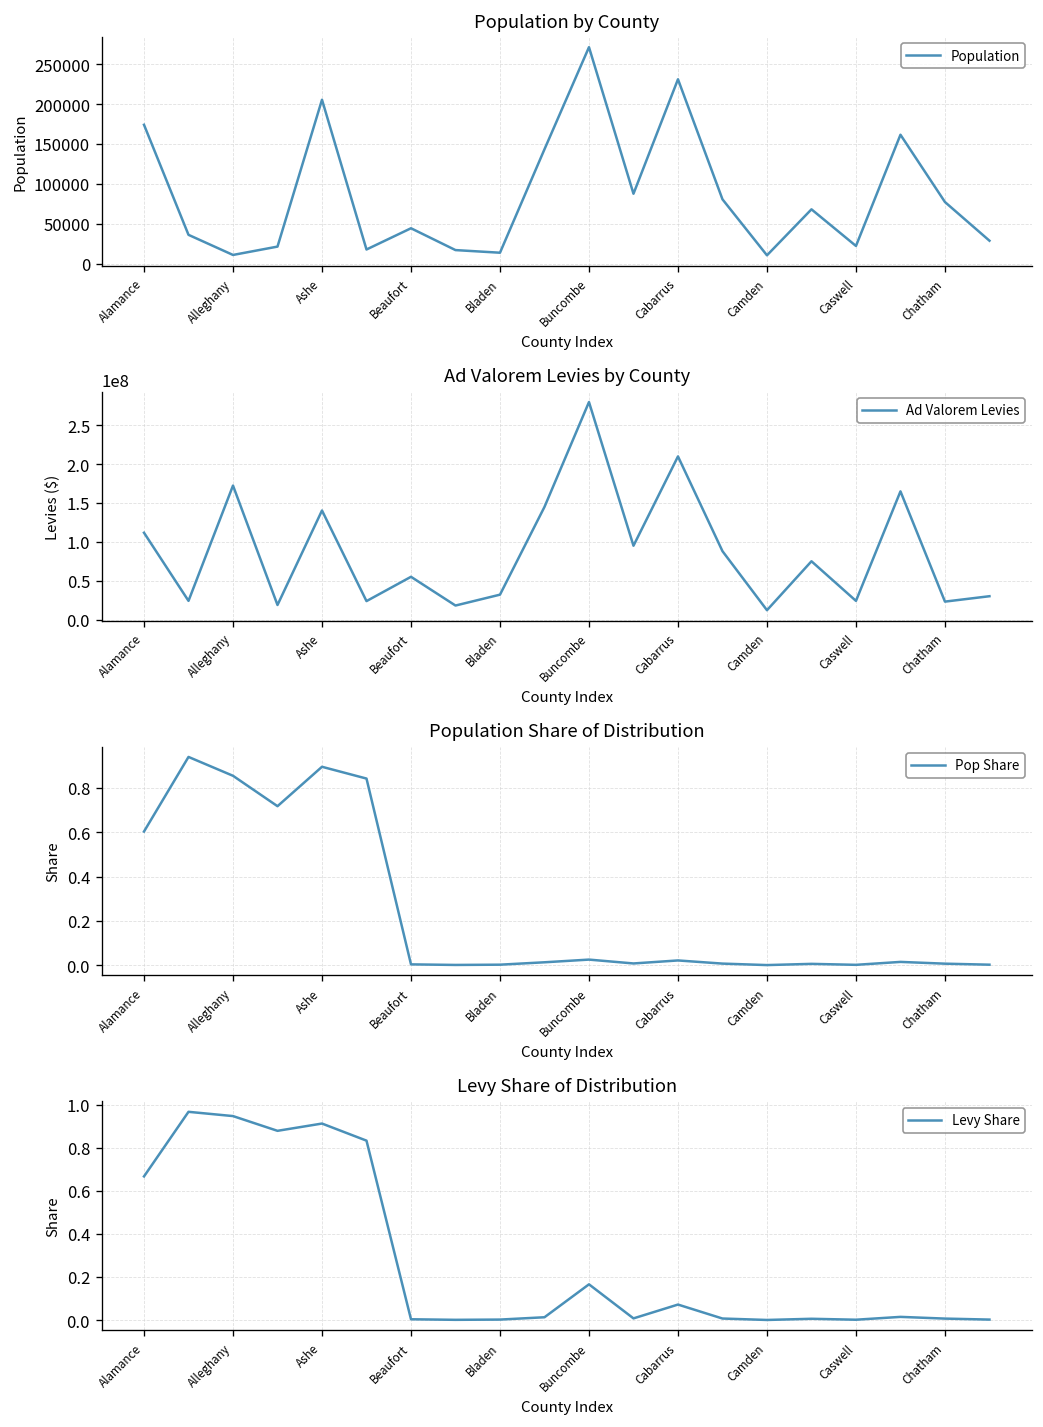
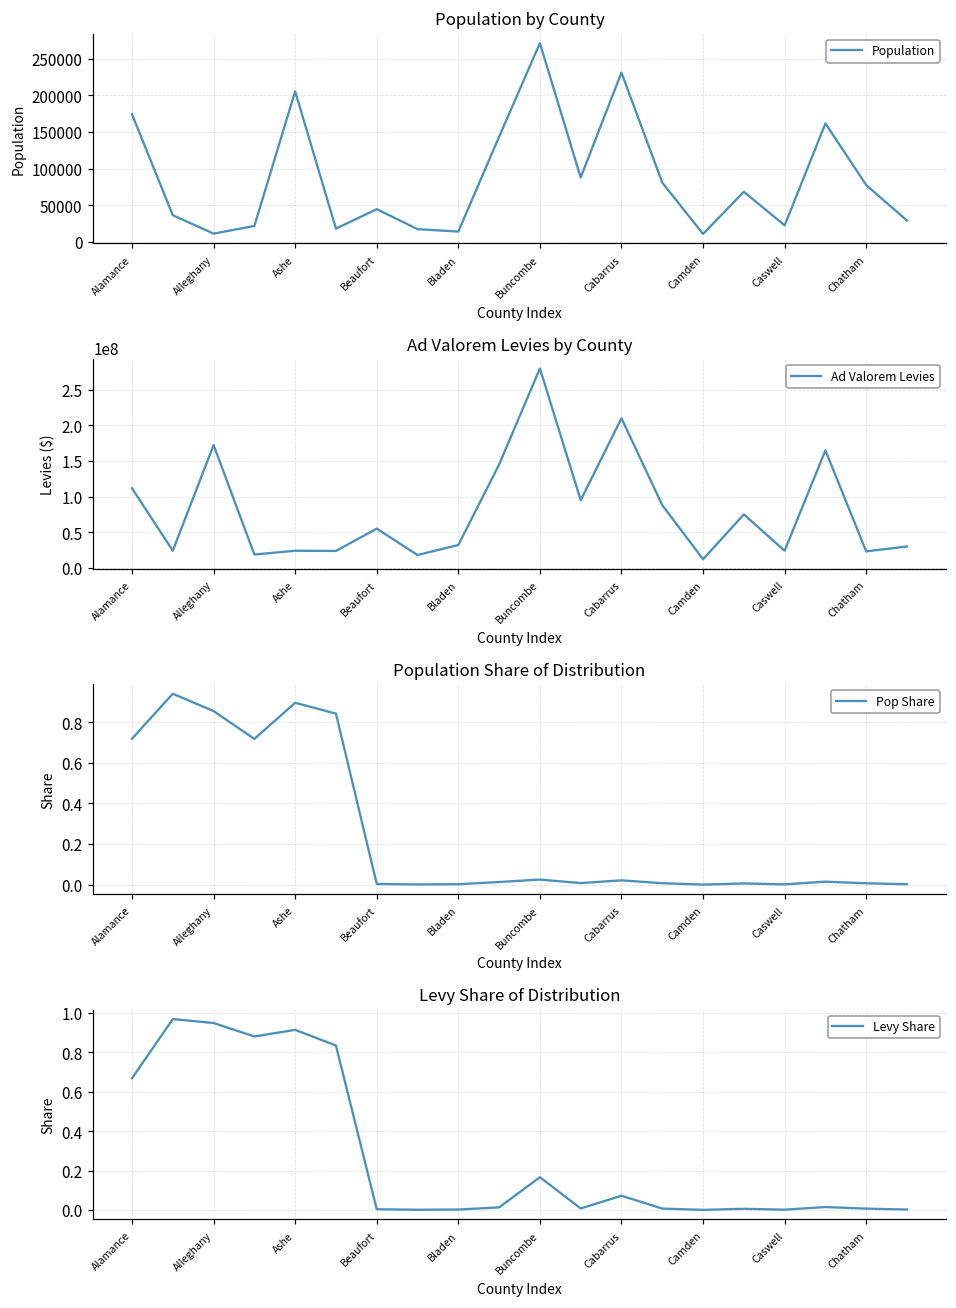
Ad Valorem Levies by County, Ashe: 140000000 -> 20000000
Population Share of Distribution, Alamance: 0.60 -> 0.72
